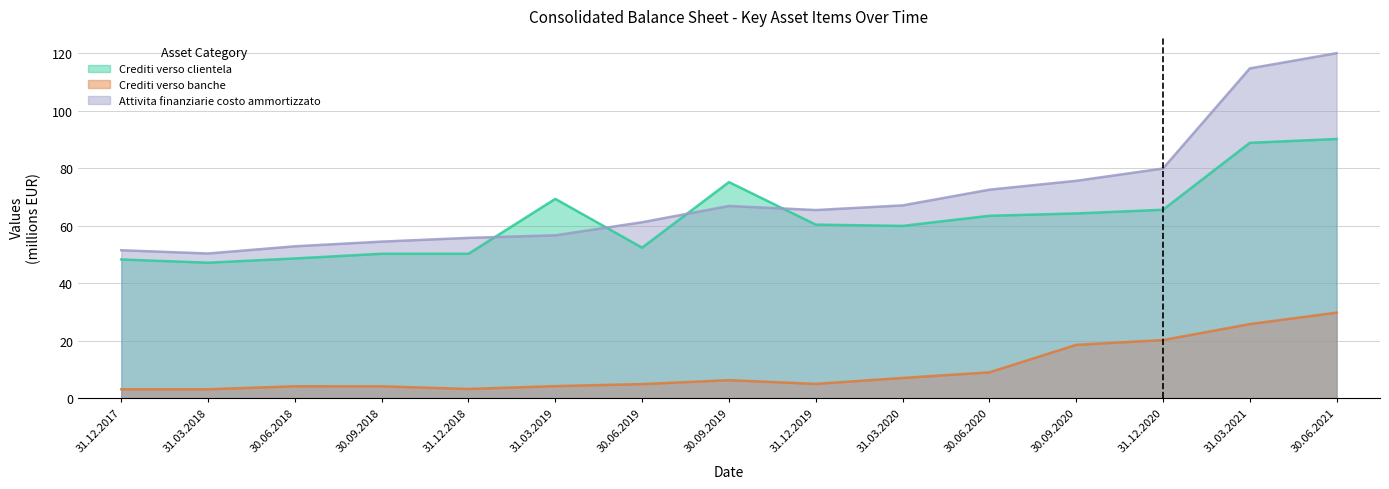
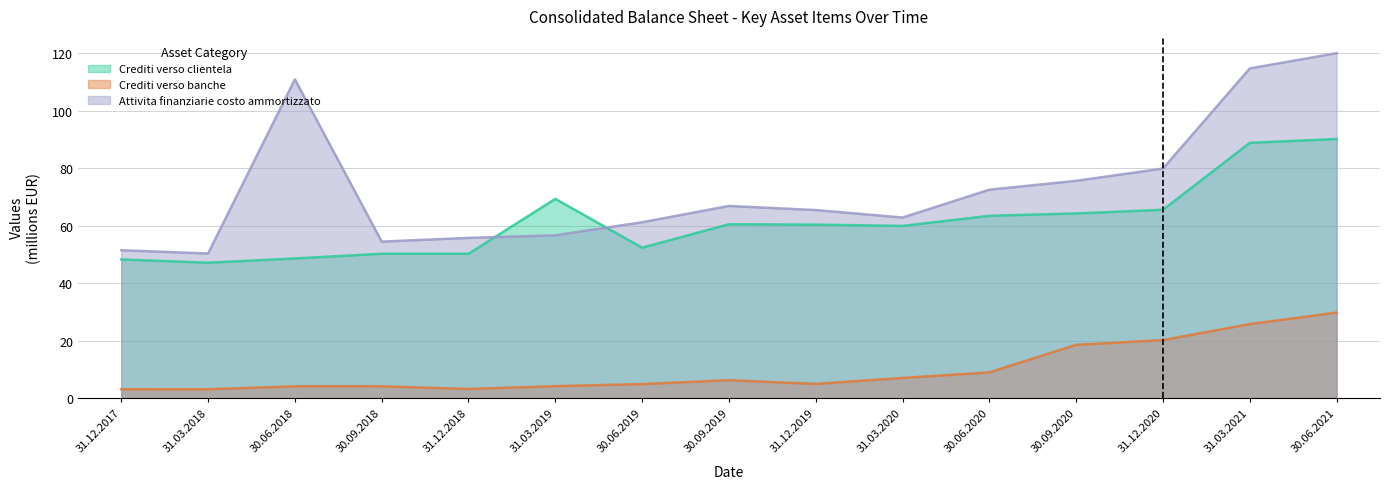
Attivita finanziarie costo ammortizzato, 30.06.2018: 53 -> 111
Crediti verso clientela, 30.09.2019: 75 -> 61
Attivita finanziarie costo ammortizzato, 31.03.2020: 67 -> 63
